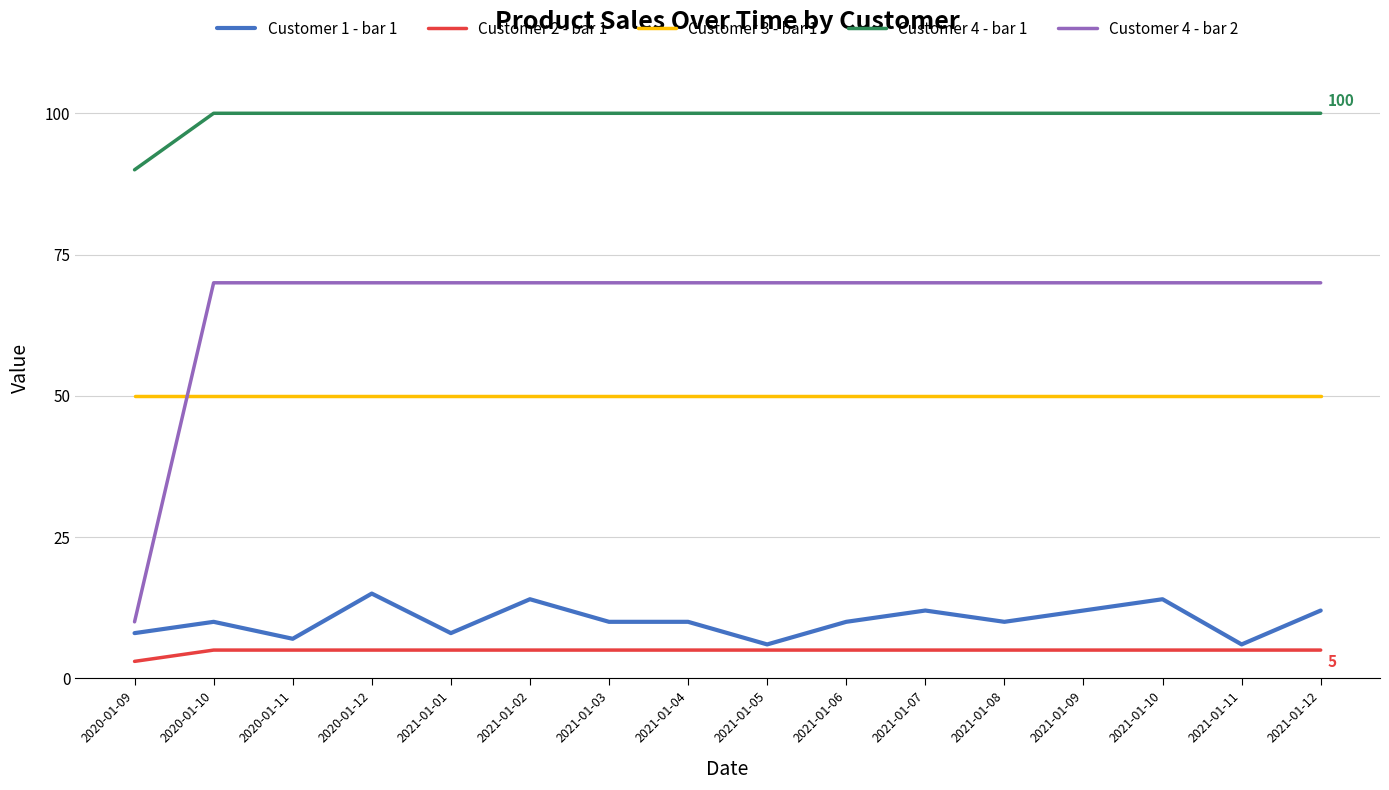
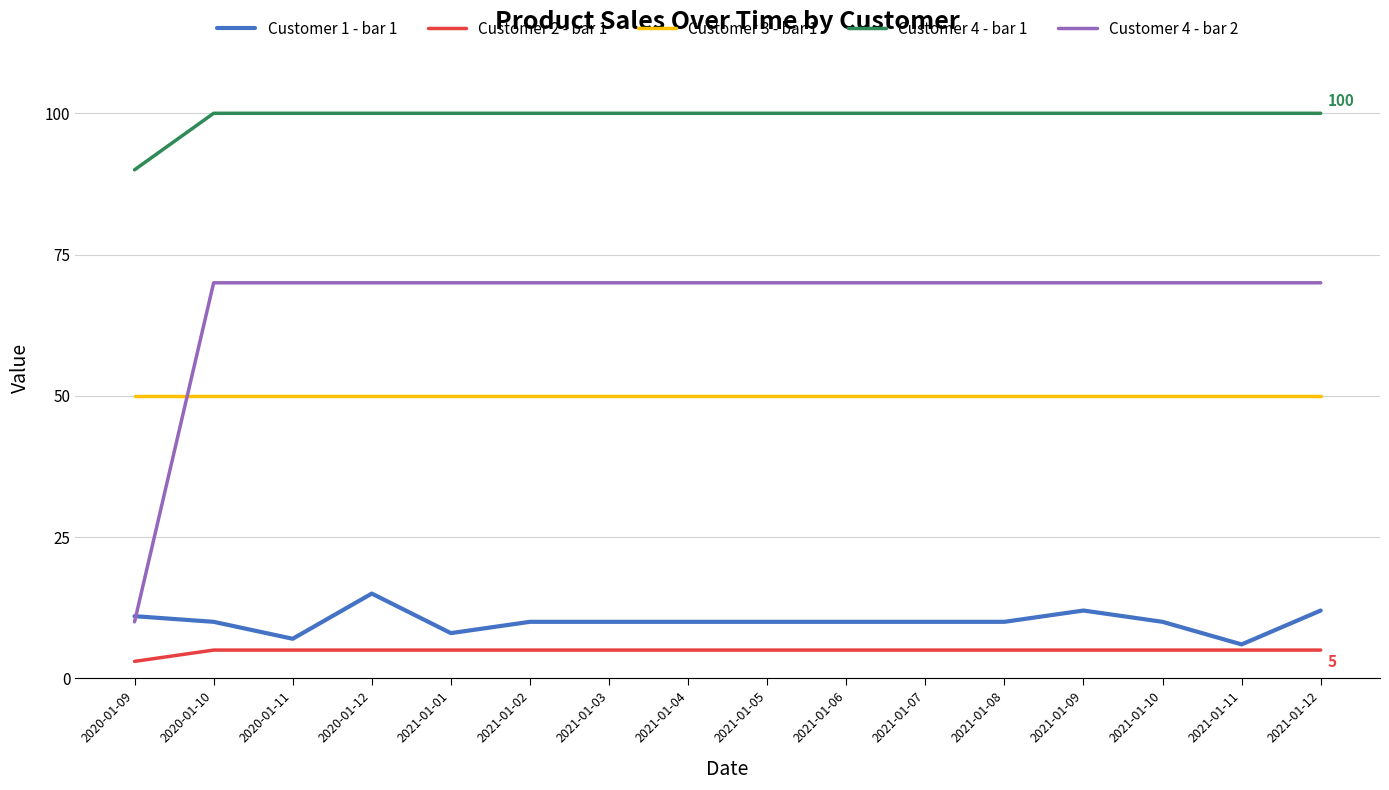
Customer 1 - bar 1, 2020-01-09: 8 -> 11
Customer 1 - bar 1, 2021-01-02: 14 -> 10
Customer 1 - bar 1, 2021-01-05: 6 -> 10
Customer 1 - bar 1, 2021-01-07: 12 -> 10
Customer 1 - bar 1, 2021-01-10: 14 -> 10
